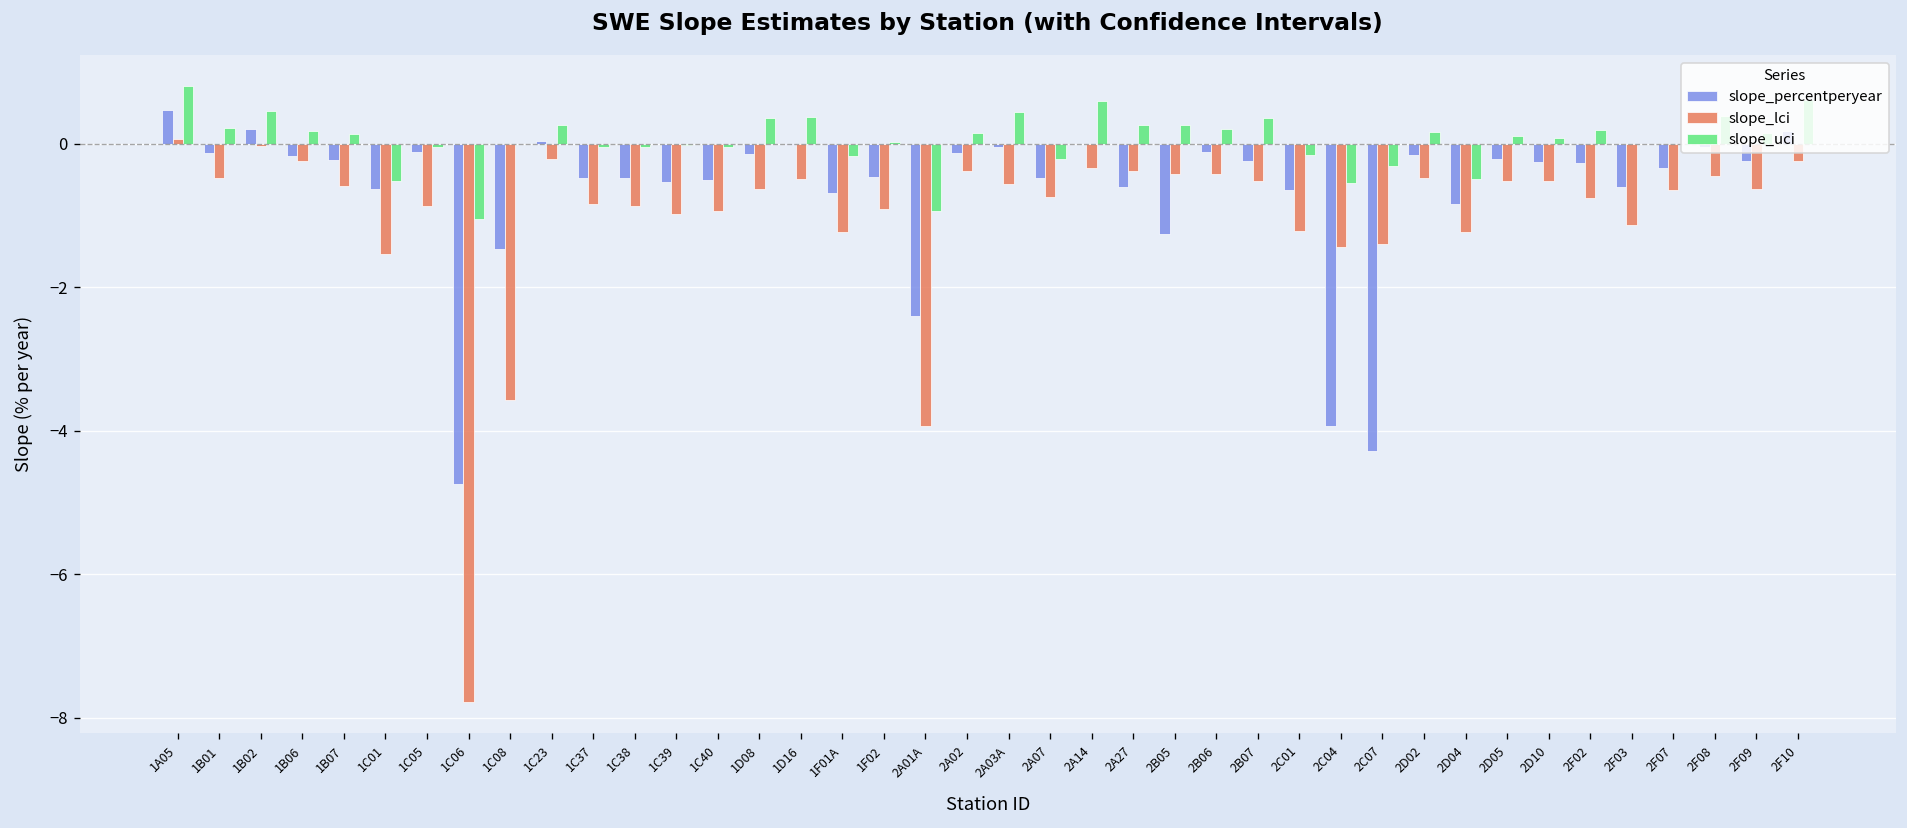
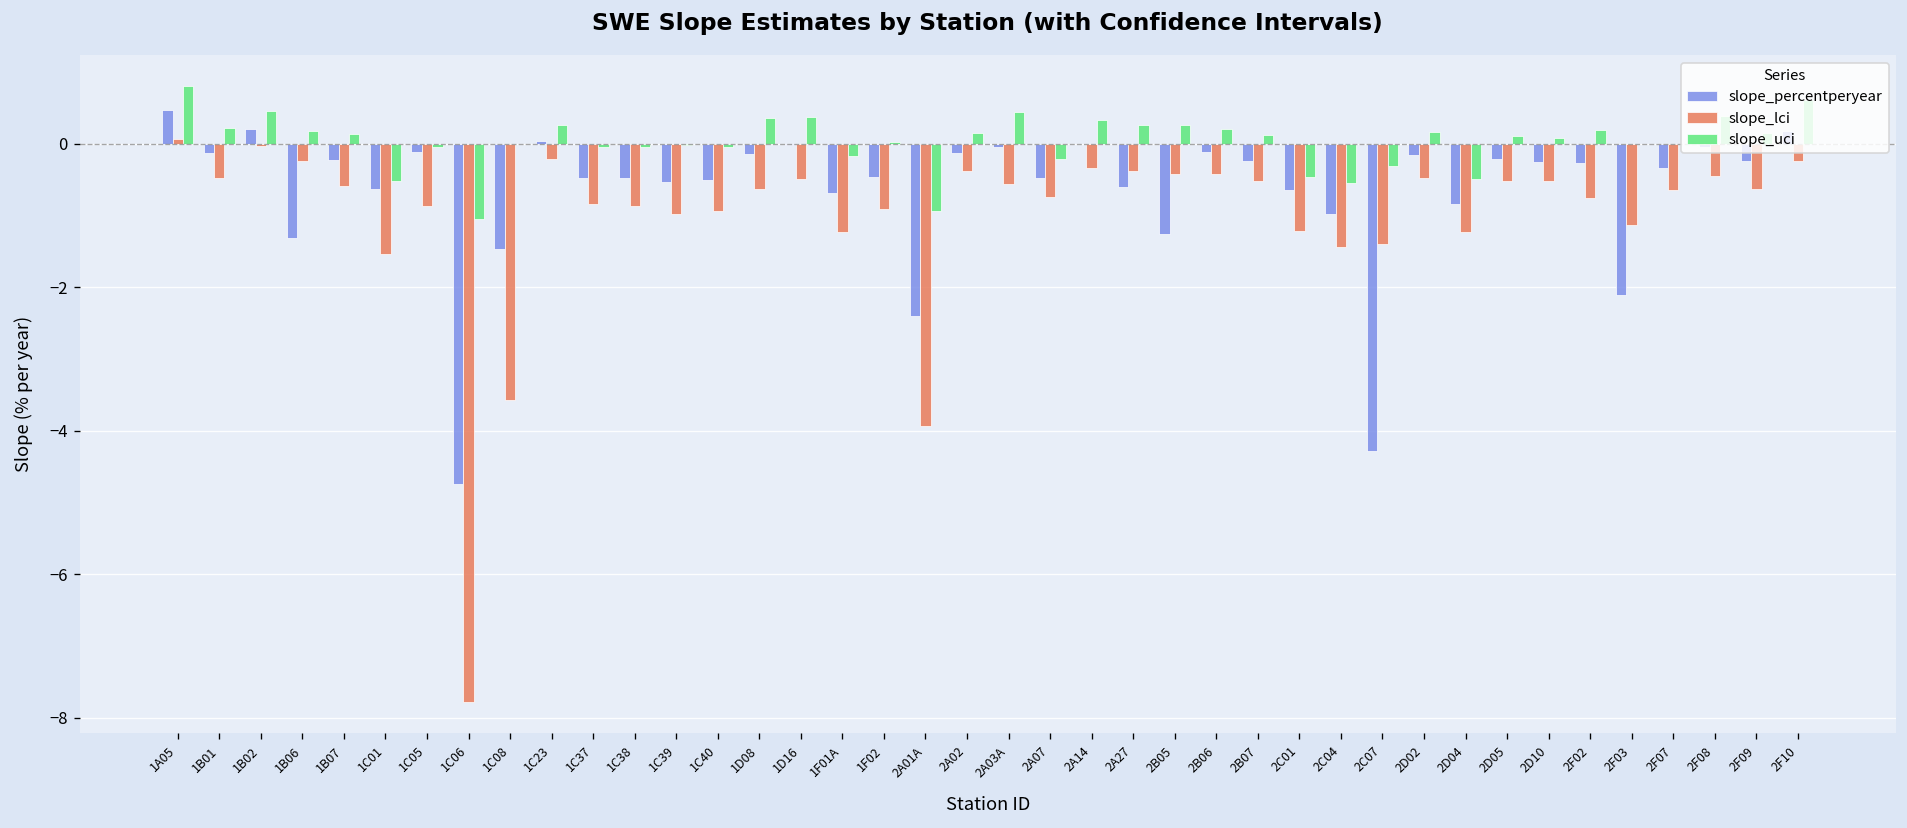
slope_percentperyear, 1B06: -0.2 -> -1.3
slope_uci, 2A14: 0.6 -> 0.3
slope_uci, 2B07: 0.4 -> 0.1
slope_uci, 2C01: -0.2 -> -0.5
slope_percentperyear, 2C04: -3.9 -> -1.0
slope_percentperyear, 2F03: -0.6 -> -2.1
